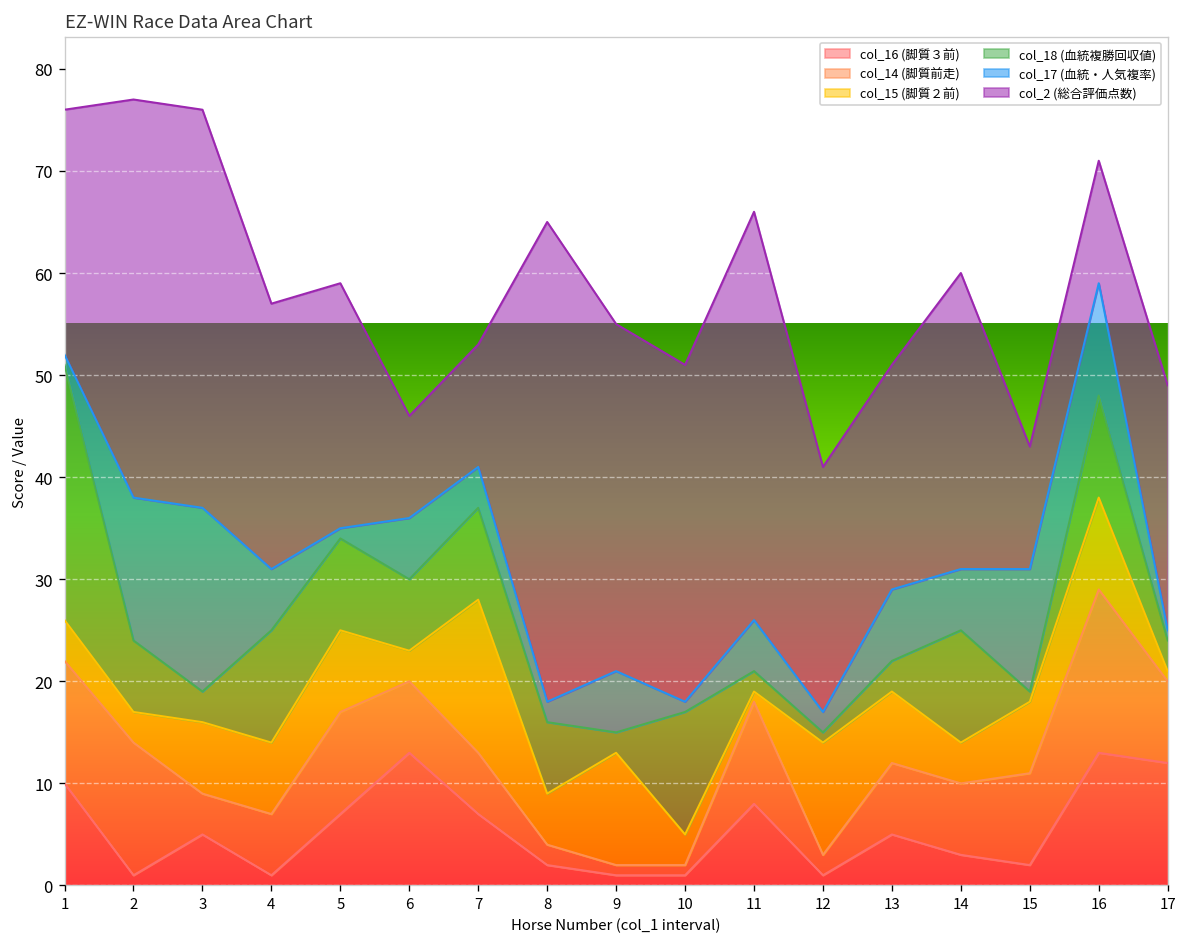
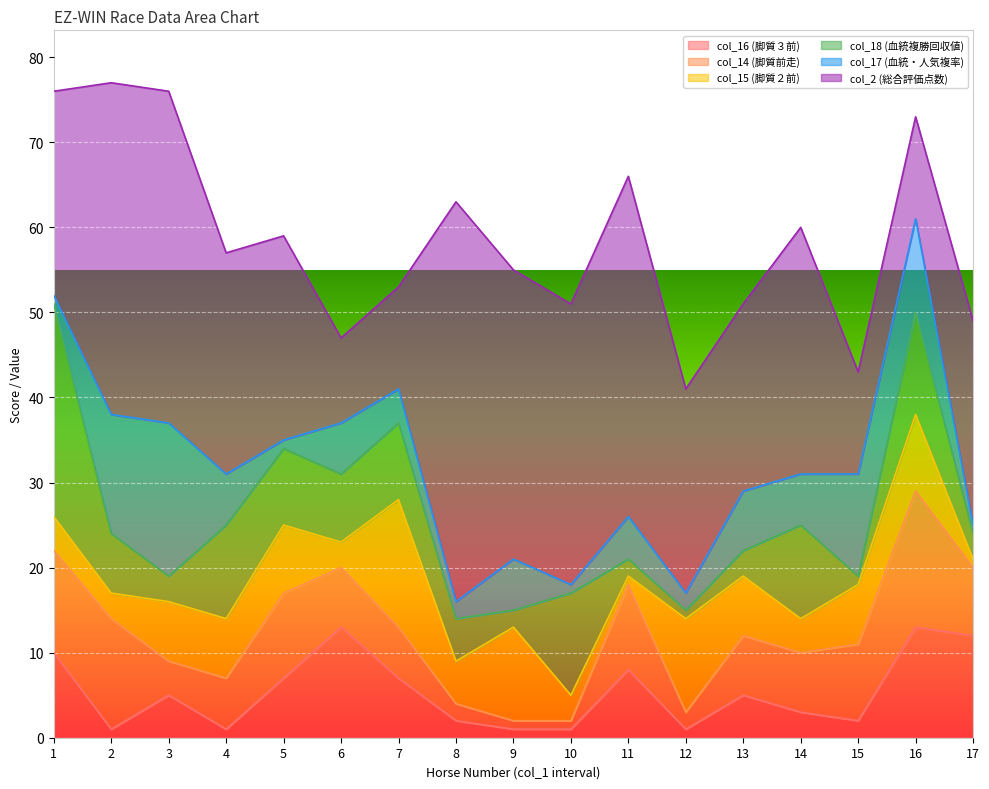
col_18 (血統複勝回収値), 6: 7 -> 8
col_18 (血統複勝回収値), 8: 7 -> 5
col_18 (血統複勝回収値), 16: 10 -> 12
